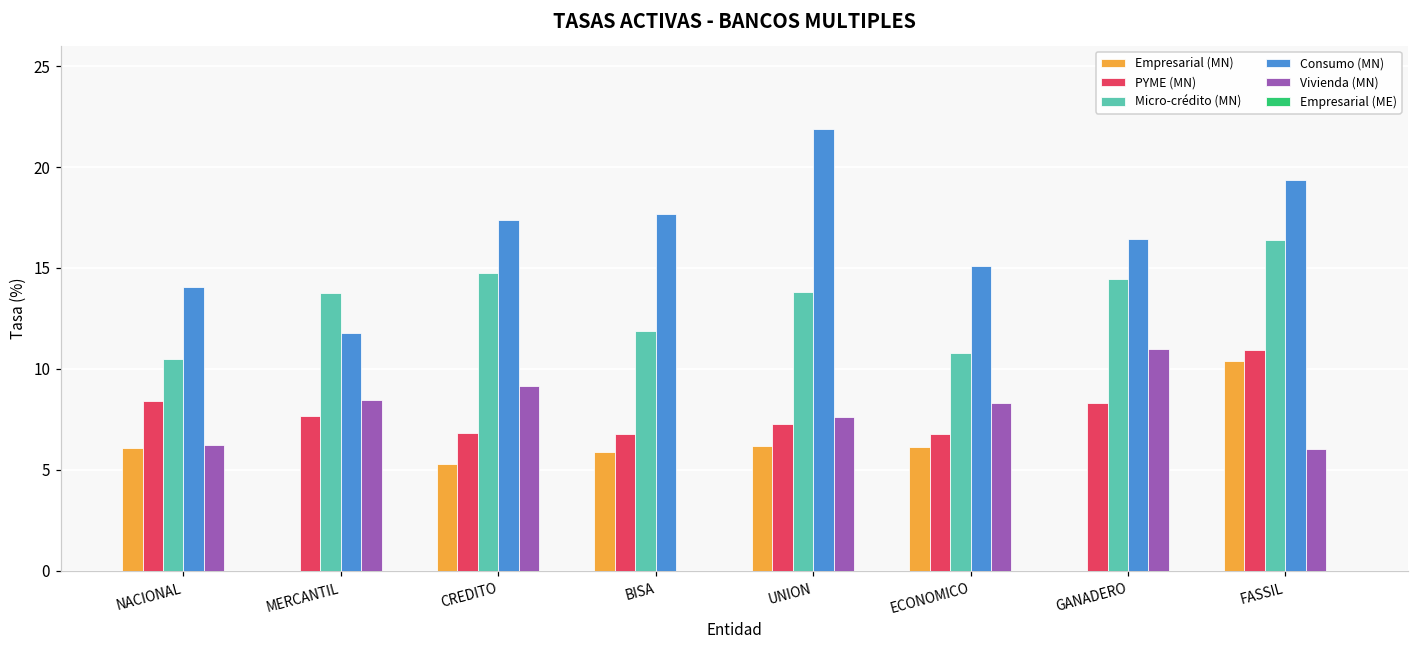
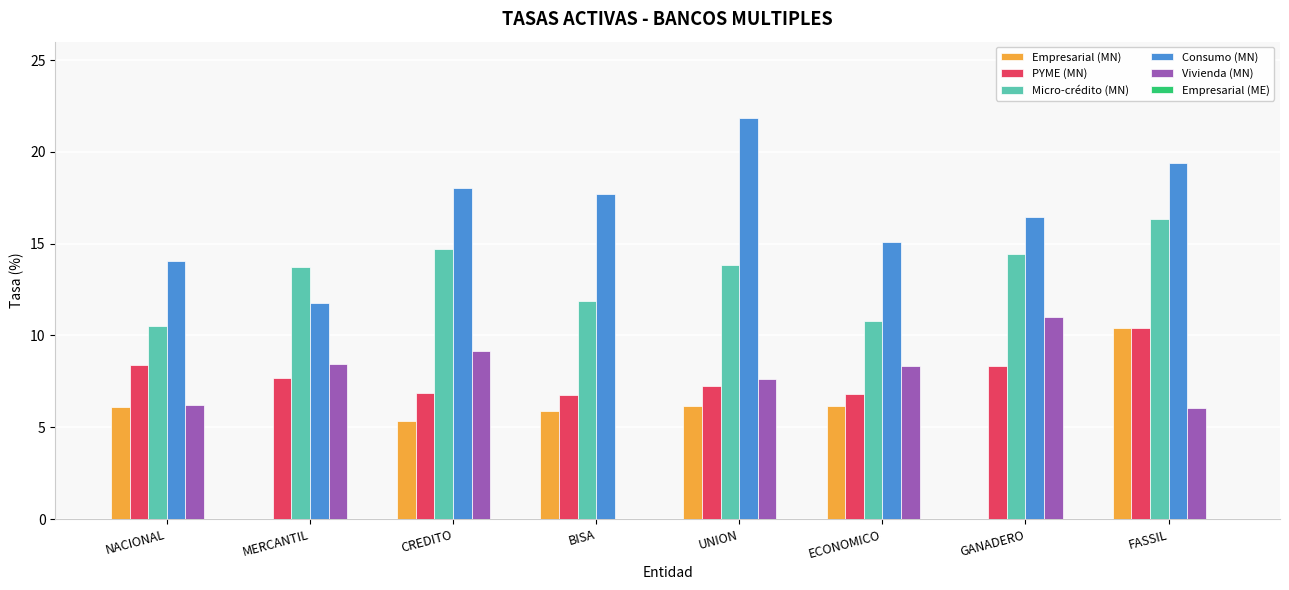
Consumo (MN), CREDITO: 17.4 -> 18.1
PYME (MN), FASSIL: 11.0 -> 10.4
